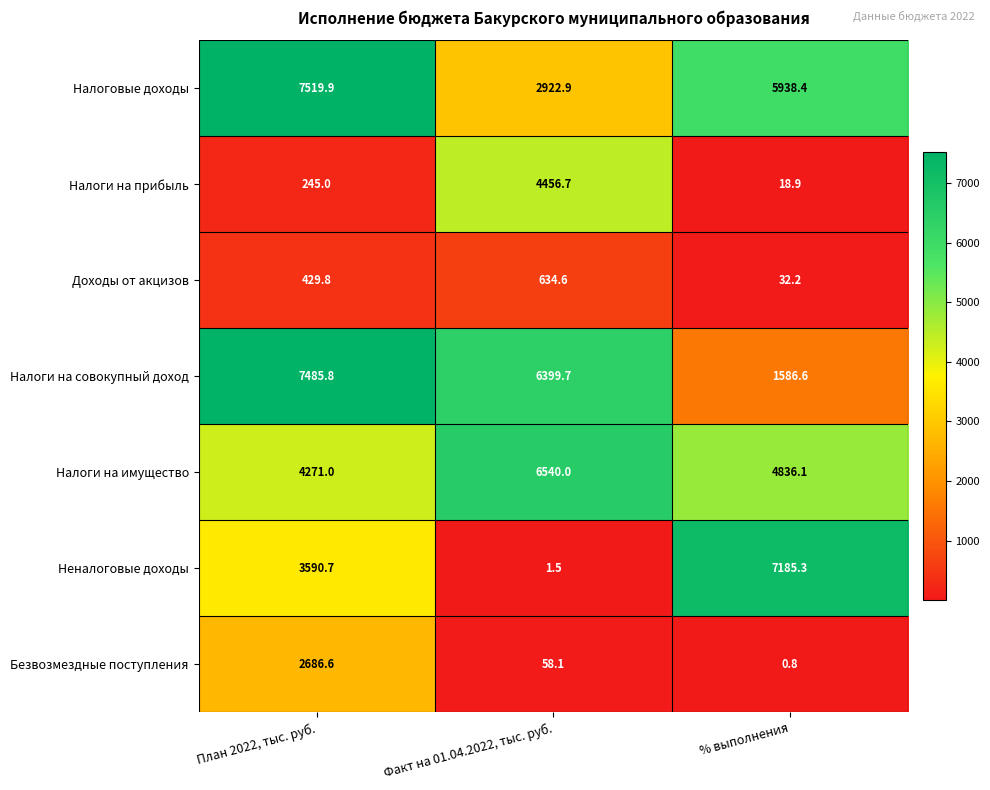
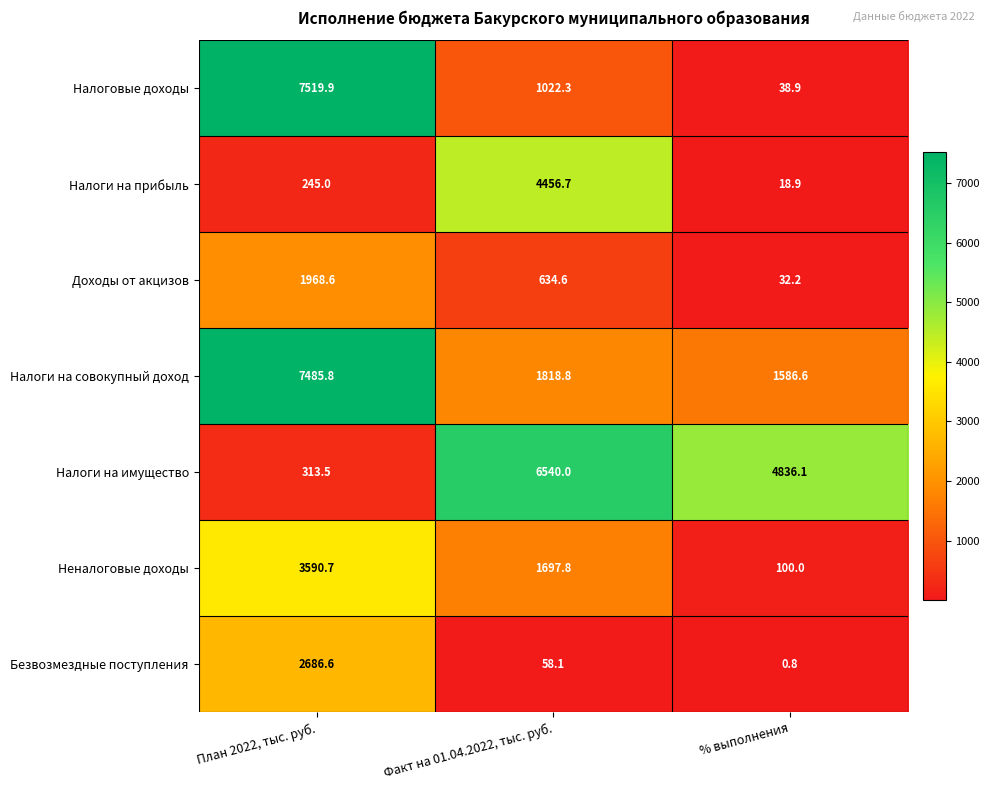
Налоговые доходы, Факт на 01.04.2022, тыс. руб.: 2922.9 -> 1022.3
Налоговые доходы, % выполнения: 5938.4 -> 38.9
Доходы от акцизов, План 2022, тыс. руб.: 429.8 -> 1968.6
Налоги на совокупный доход, Факт на 01.04.2022, тыс. руб.: 6399.7 -> 1818.8
Налоги на имущество, План 2022, тыс. руб.: 4271.0 -> 313.5
Неналоговые доходы, Факт на 01.04.2022, тыс. руб.: 1.5 -> 1697.8
Неналоговые доходы, % выполнения: 7185.3 -> 100.0
